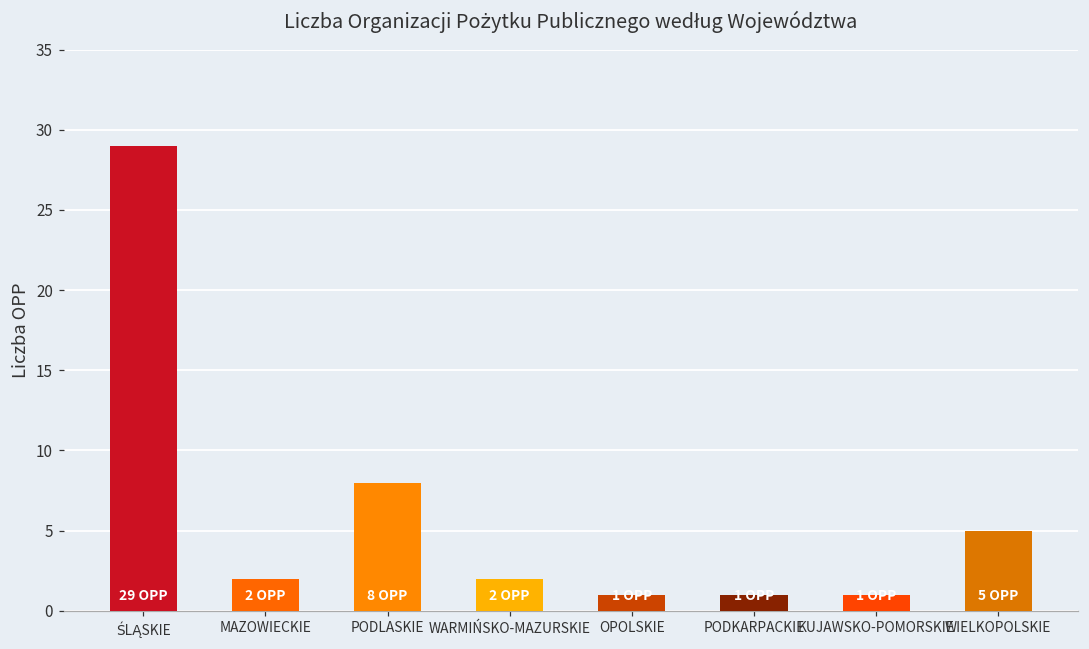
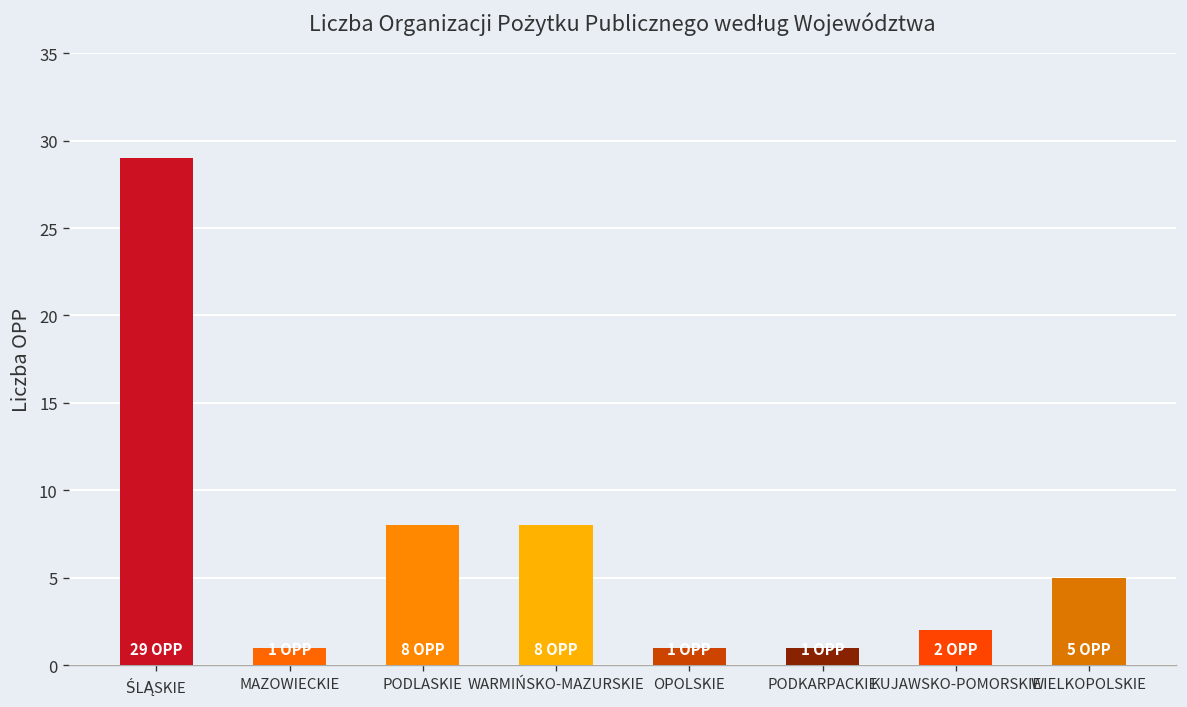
MAZOWIECKIE: 2 -> 1
WARMIŃSKO-MAZURSKIE: 2 -> 8
KUJAWSKO-POMORSKIE: 1 -> 2
